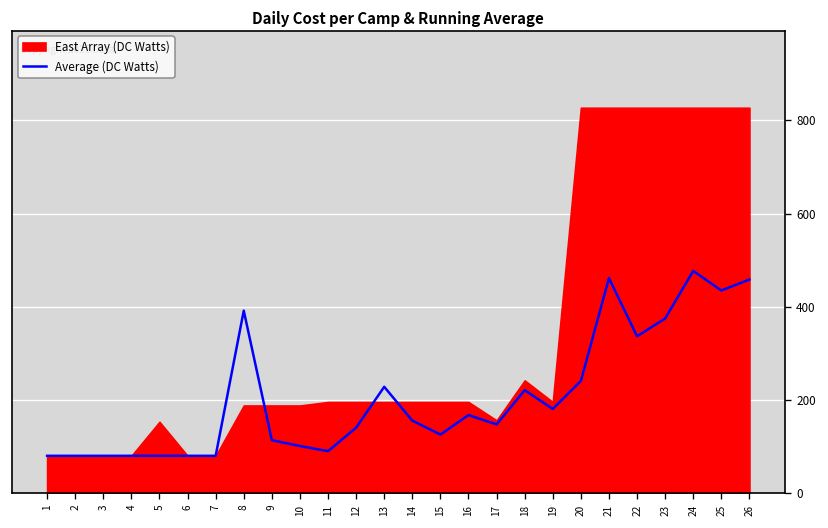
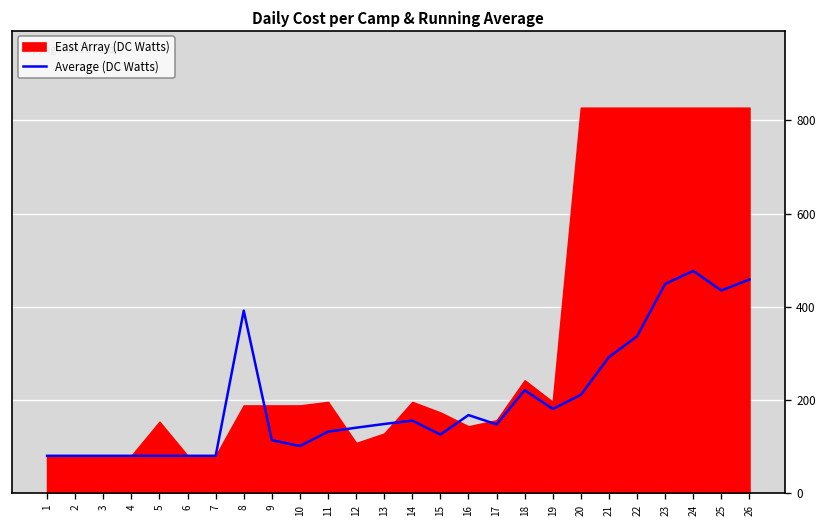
Average (DC Watts), 11: 90 -> 130
East Array (DC Watts), 12: 200 -> 110
Average (DC Watts), 13: 230 -> 150
East Array (DC Watts), 13: 200 -> 130
East Array (DC Watts), 15: 200 -> 170
East Array (DC Watts), 16: 200 -> 140
Average (DC Watts), 20: 240 -> 210
Average (DC Watts), 21: 460 -> 290
Average (DC Watts), 23: 370 -> 450
